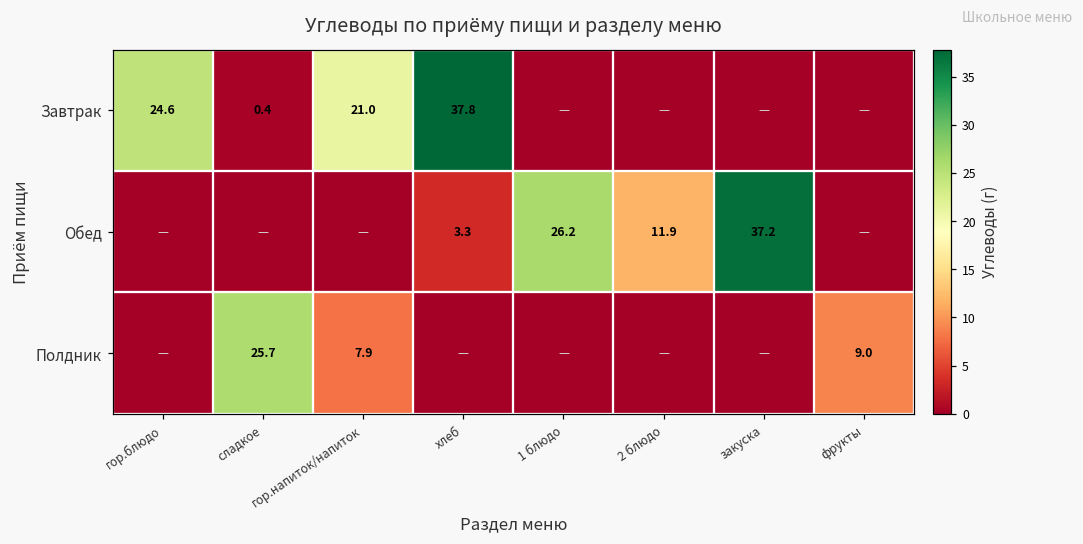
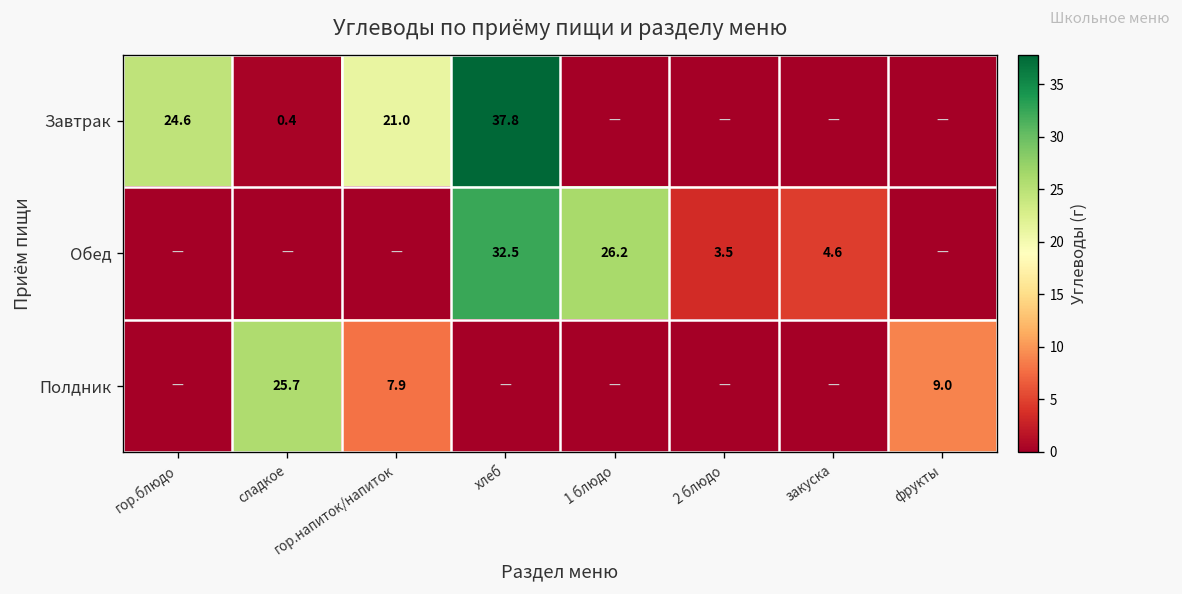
Обед, хлеб: 3.3 -> 32.5
Обед, 2 блюдо: 11.9 -> 3.5
Обед, закуска: 37.2 -> 4.6
